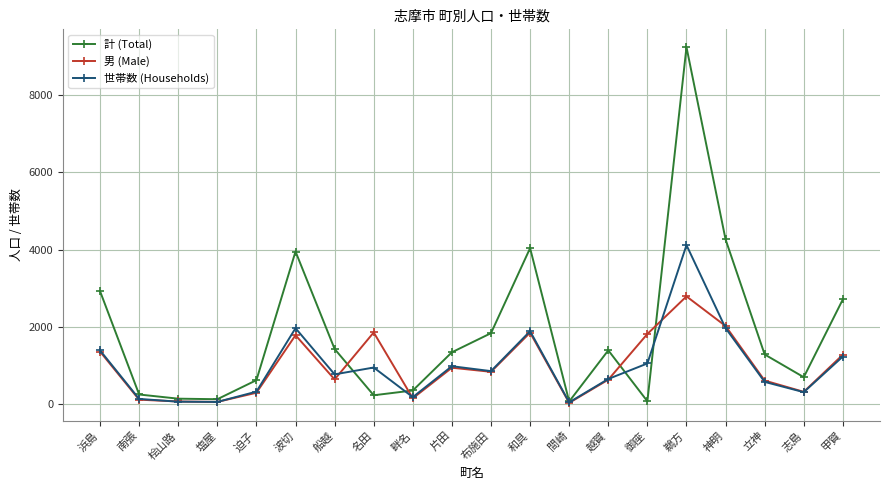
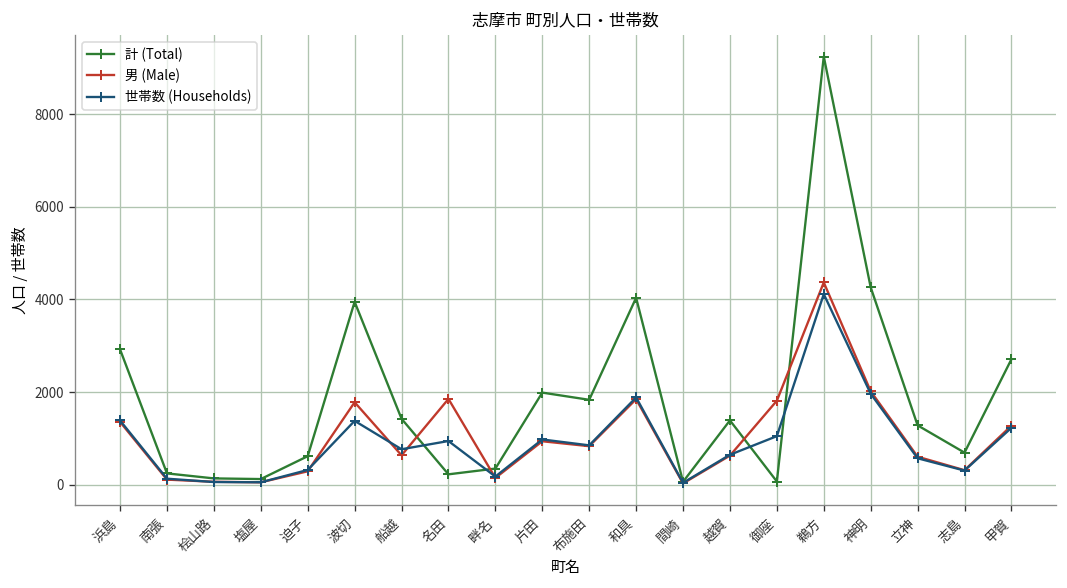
世帯数 (Households), 波切: 2000 -> 1400
計 (Total), 片田: 1300 -> 2000
男 (Male), 鵜方: 2800 -> 4400
